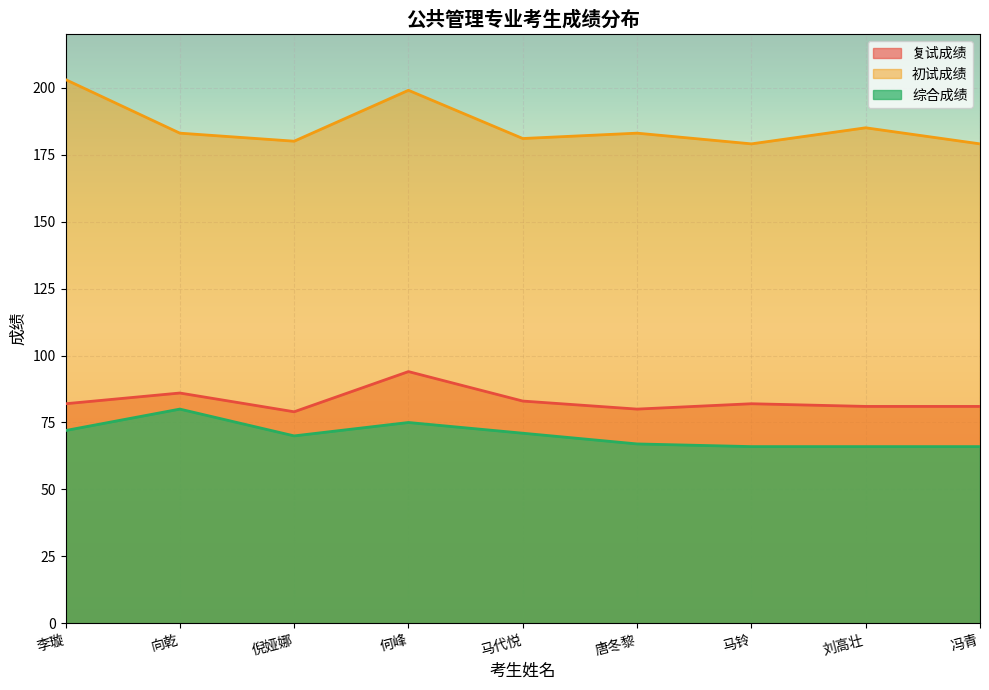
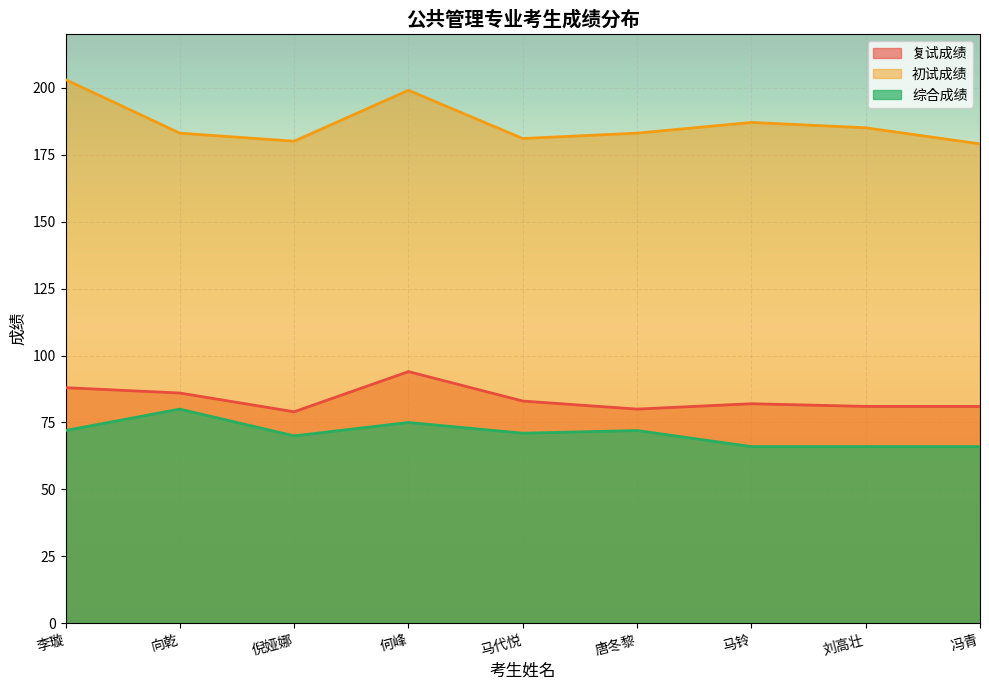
复试成绩, 李璇: 82 -> 88
综合成绩, 唐冬黎: 67 -> 72
初试成绩, 马铃: 179 -> 187
